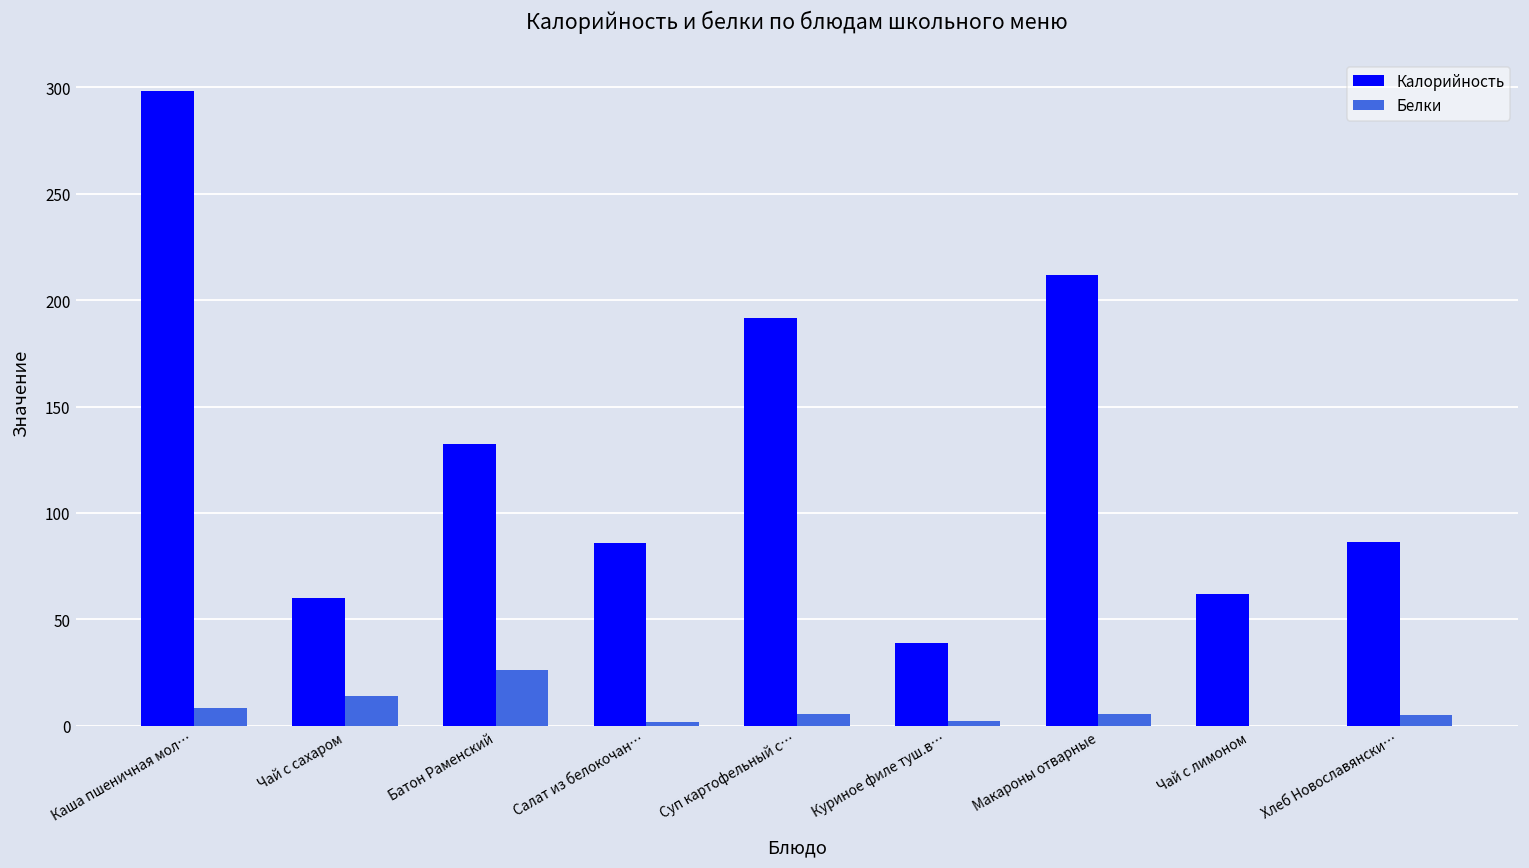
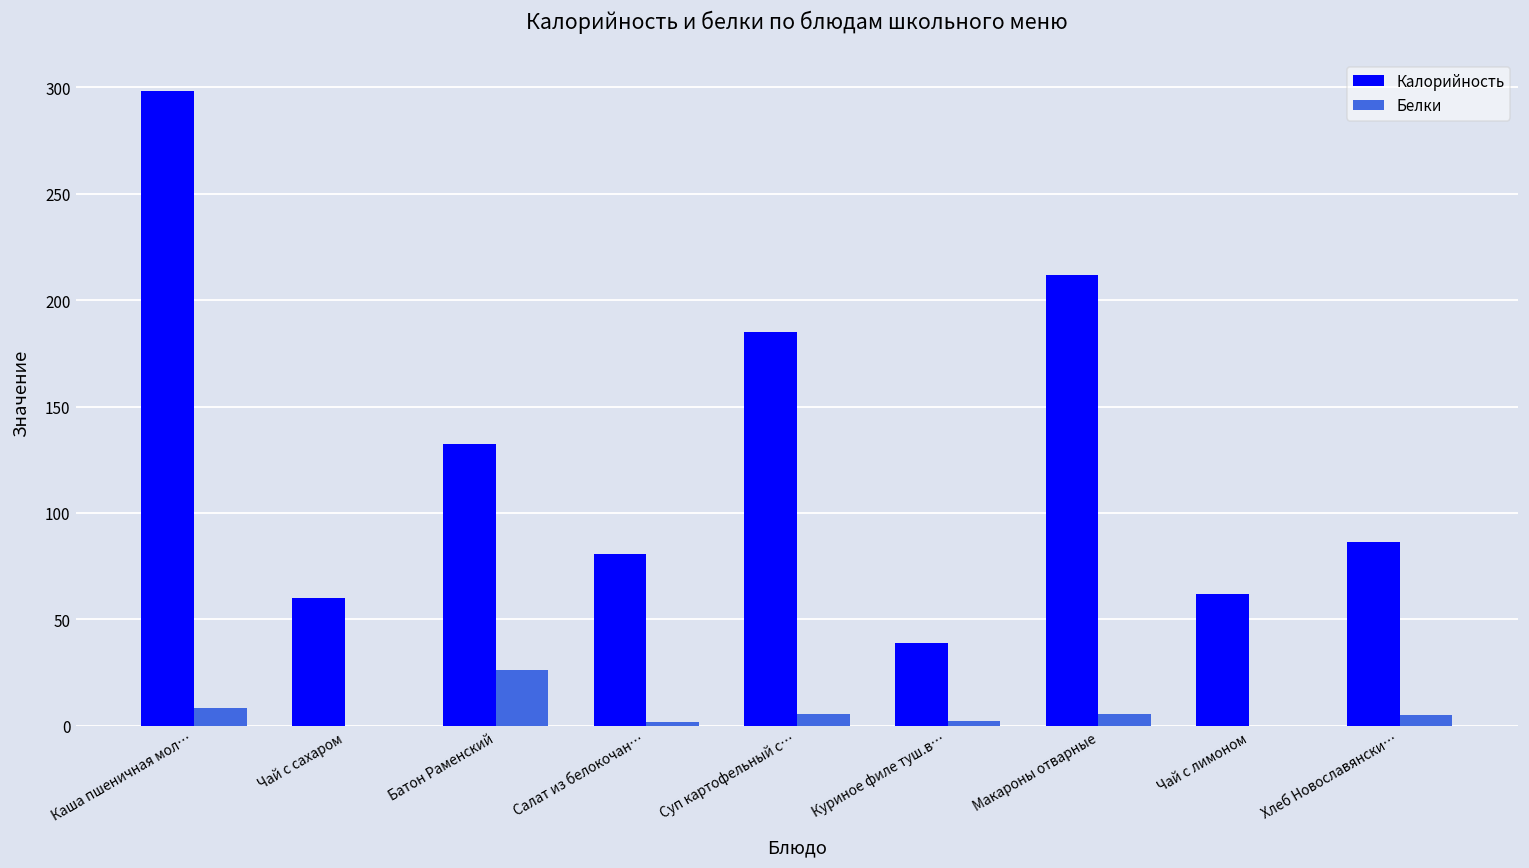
Белки, Чай с сахаром: 14 -> 0
Калорийность, Салат из белокочан…: 86 -> 81
Калорийность, Суп картофельный с…: 192 -> 185
